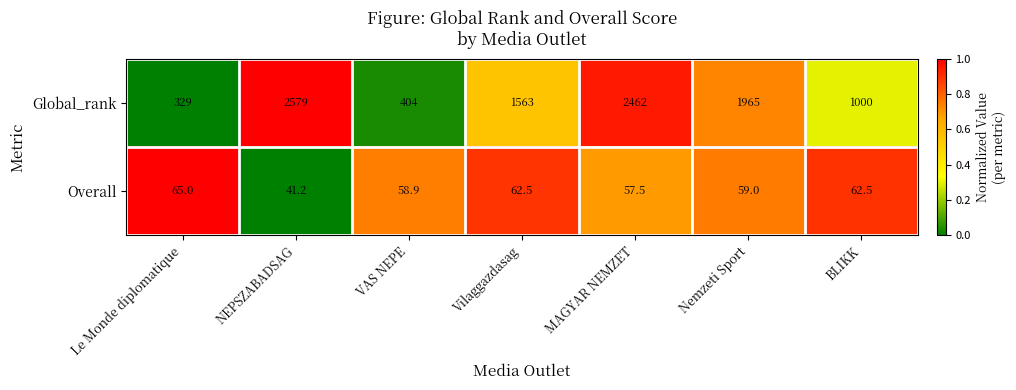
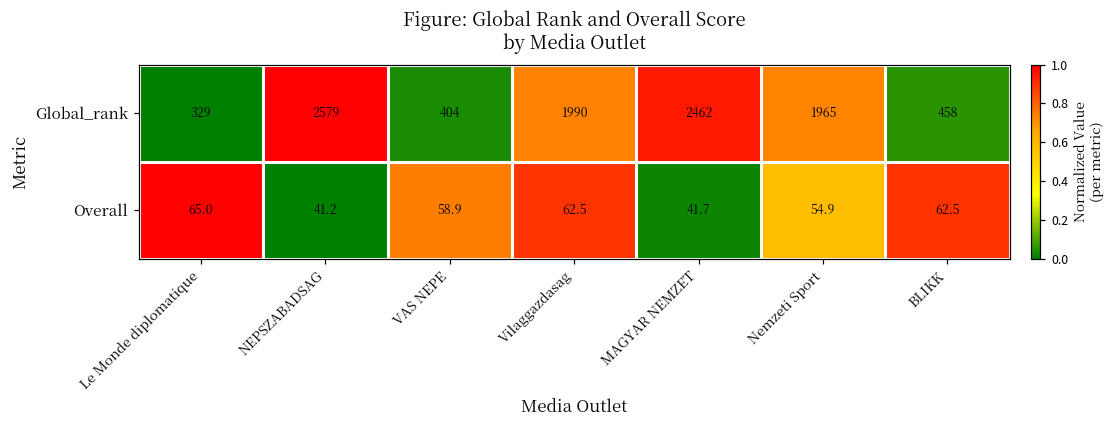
Global_rank, Vilaggazdasag: 1563 -> 1990
Global_rank, BLIKK: 1000 -> 458
Overall, MAGYAR NEMZET: 57.5 -> 41.7
Overall, Nemzeti Sport: 59.0 -> 54.9
